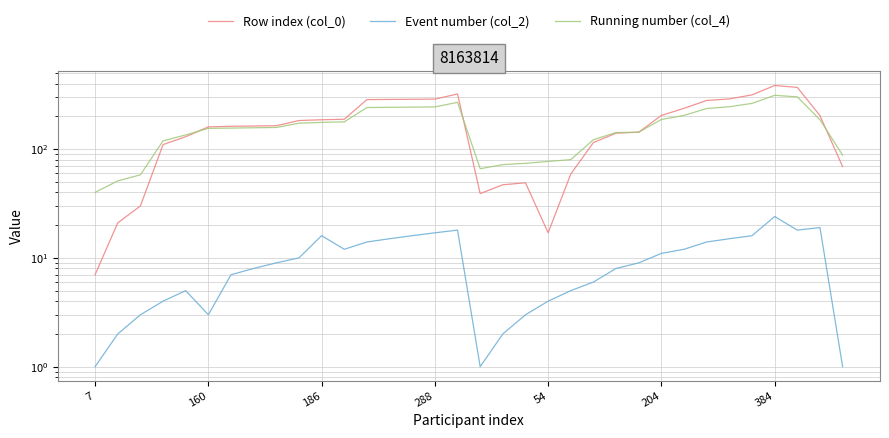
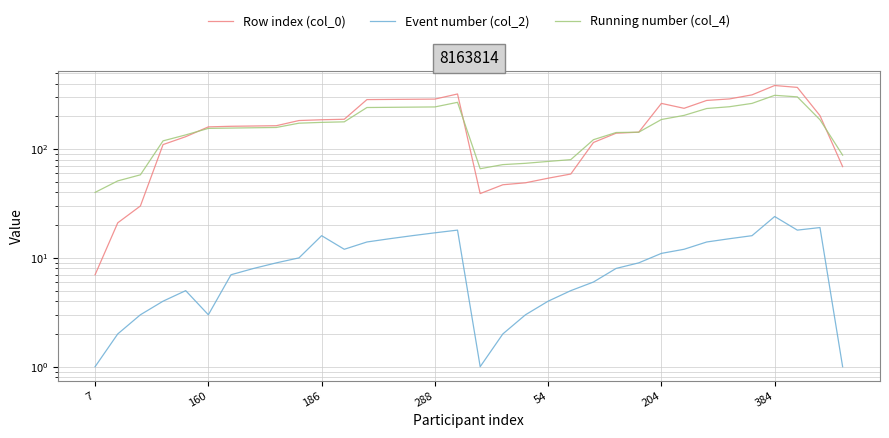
Row index (col_0), 54: 17 -> 50
Row index (col_0), 204: 200 -> 260
